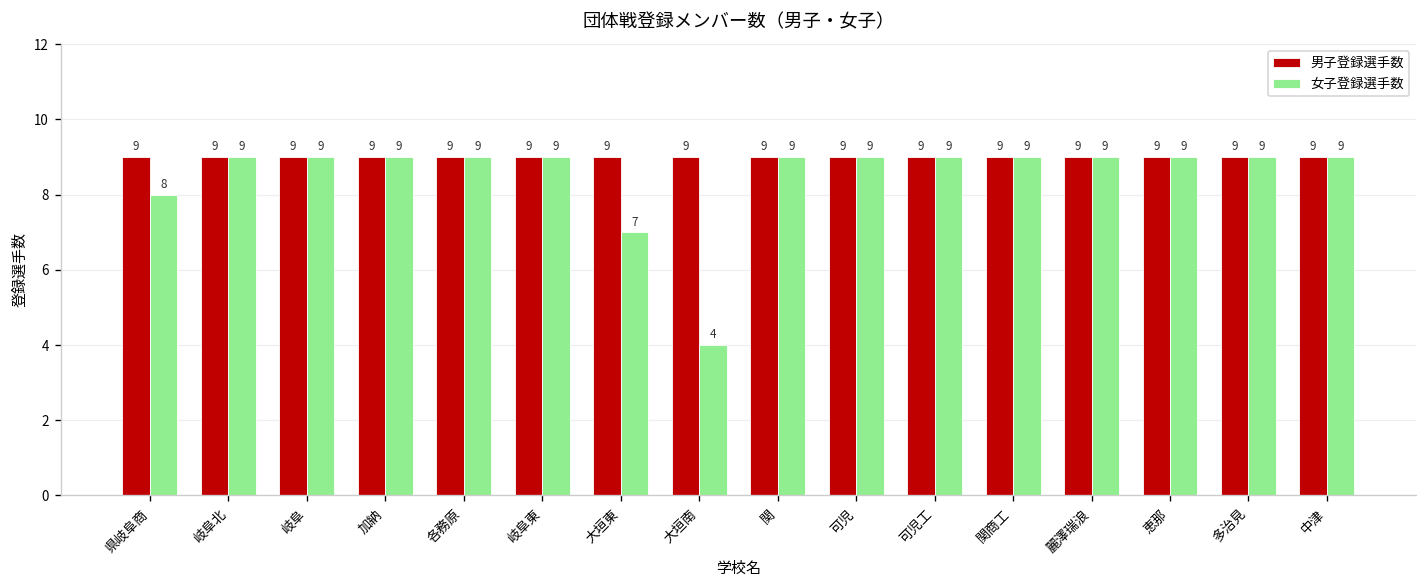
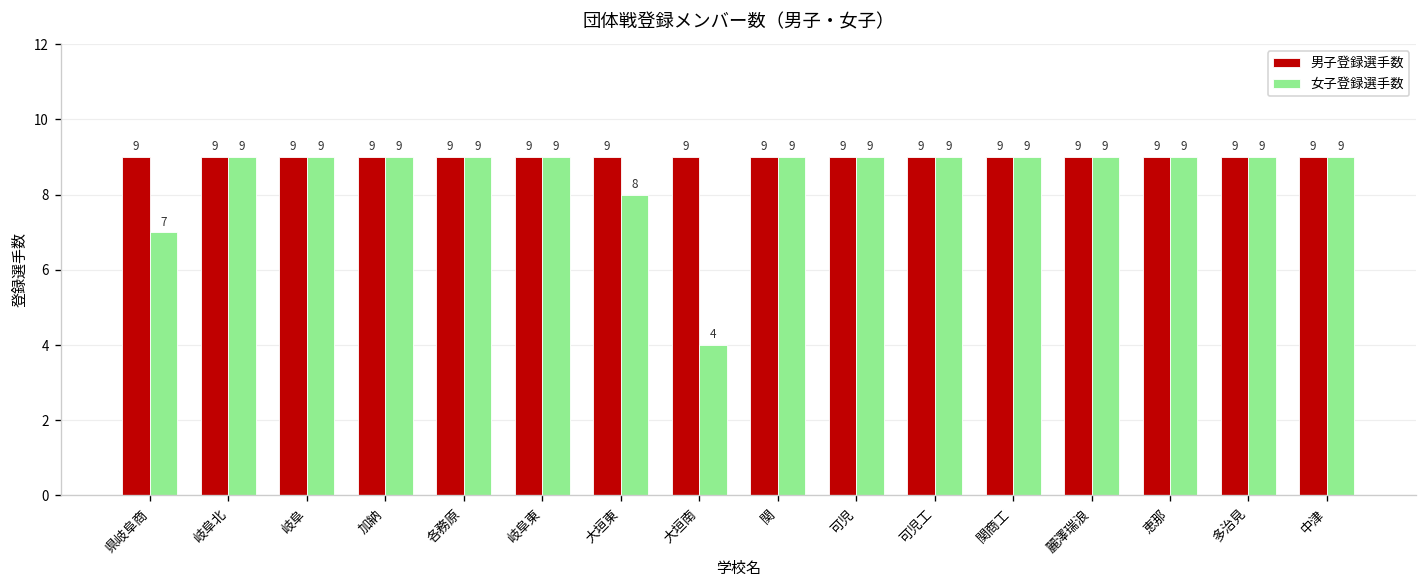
女子登録選手数, 県岐阜商: 8 -> 7
女子登録選手数, 大垣東: 7 -> 8
